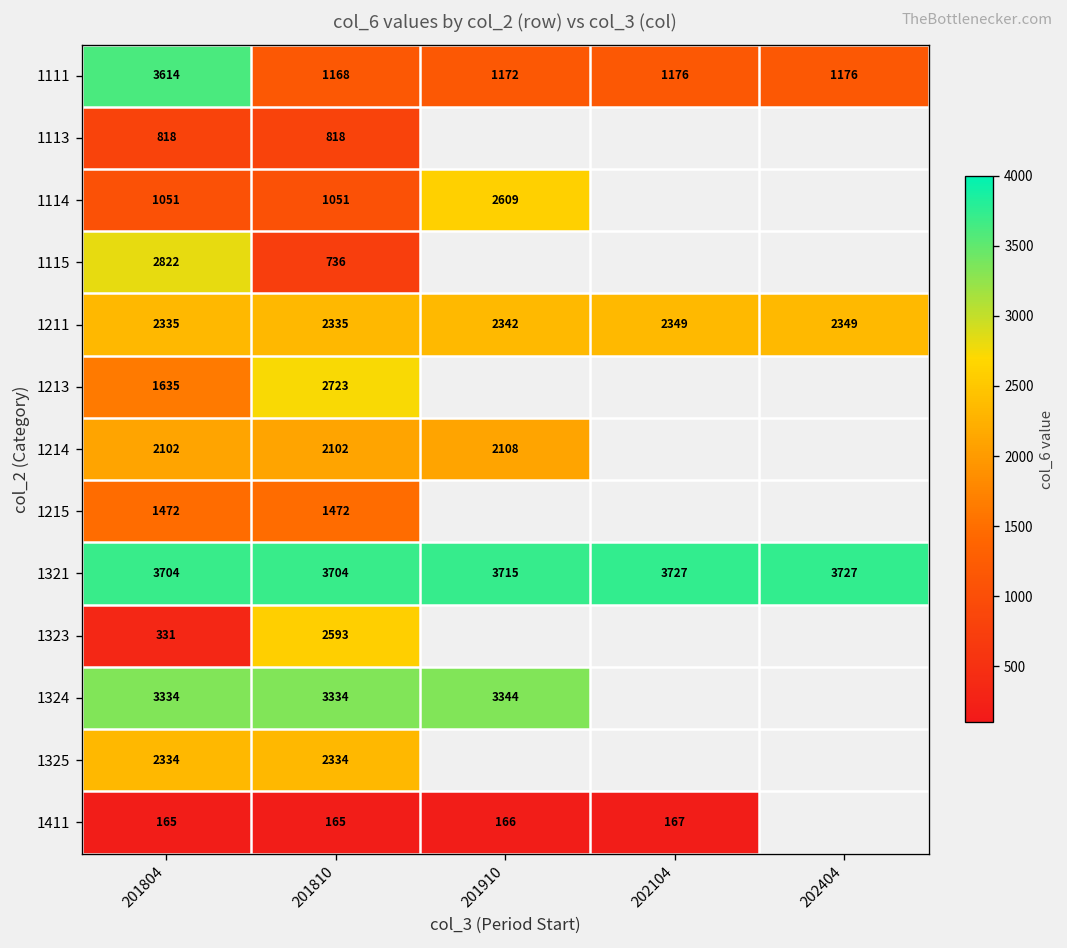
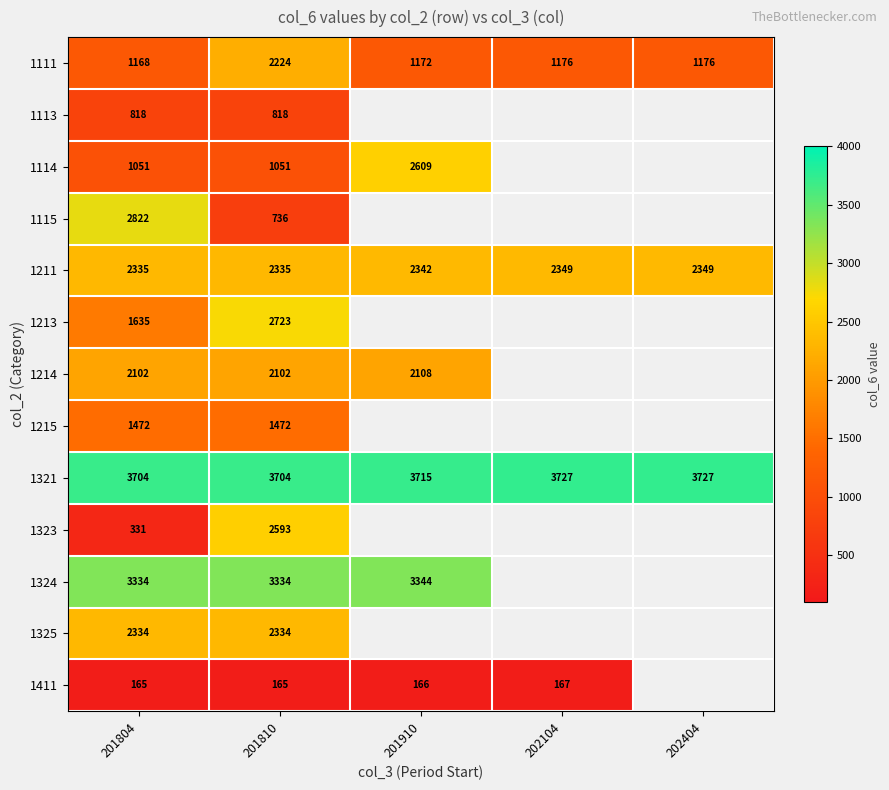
1111, 201804: 3614 -> 1168
1111, 201810: 1168 -> 2224
